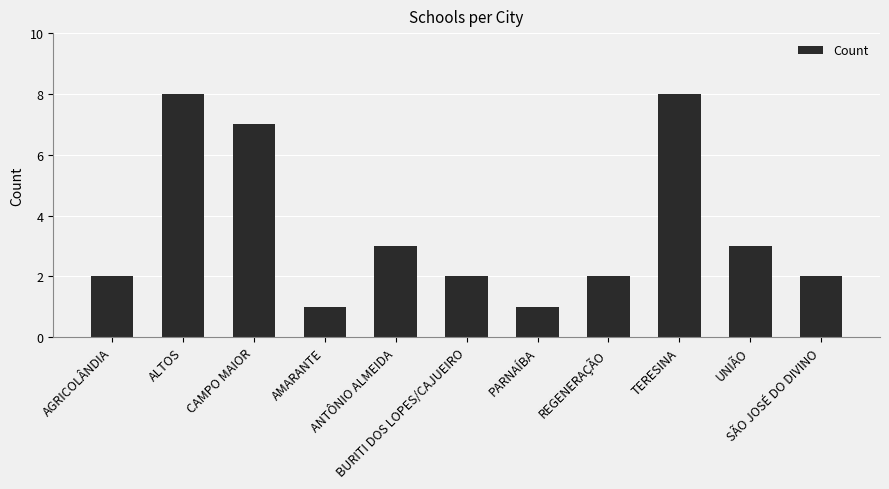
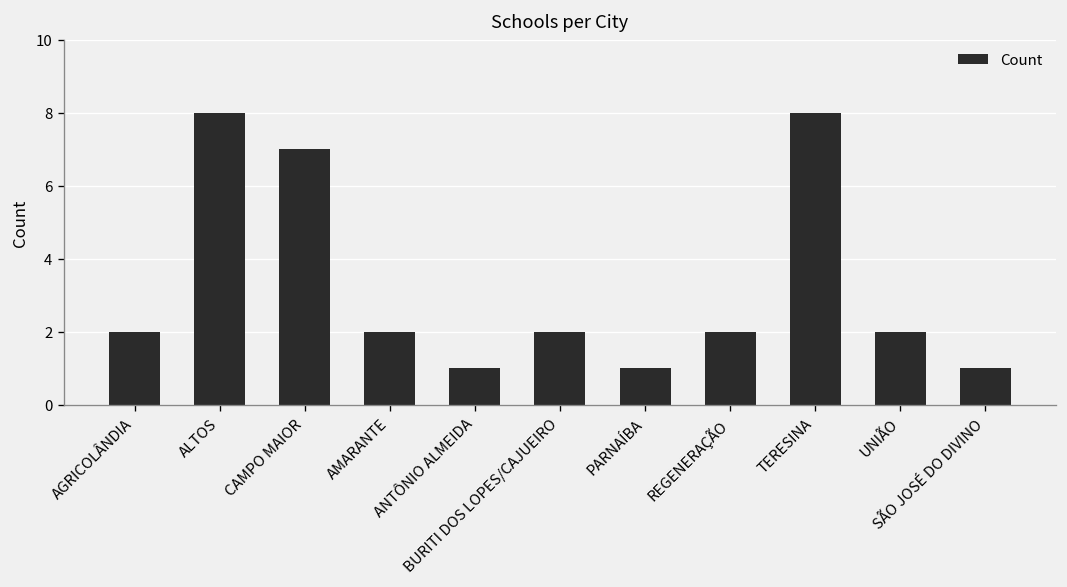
AMARANTE: 1 -> 2
ANTÔNIO ALMEIDA: 3 -> 1
UNIÃO: 3 -> 2
SÃO JOSÉ DO DIVINO: 2 -> 1
